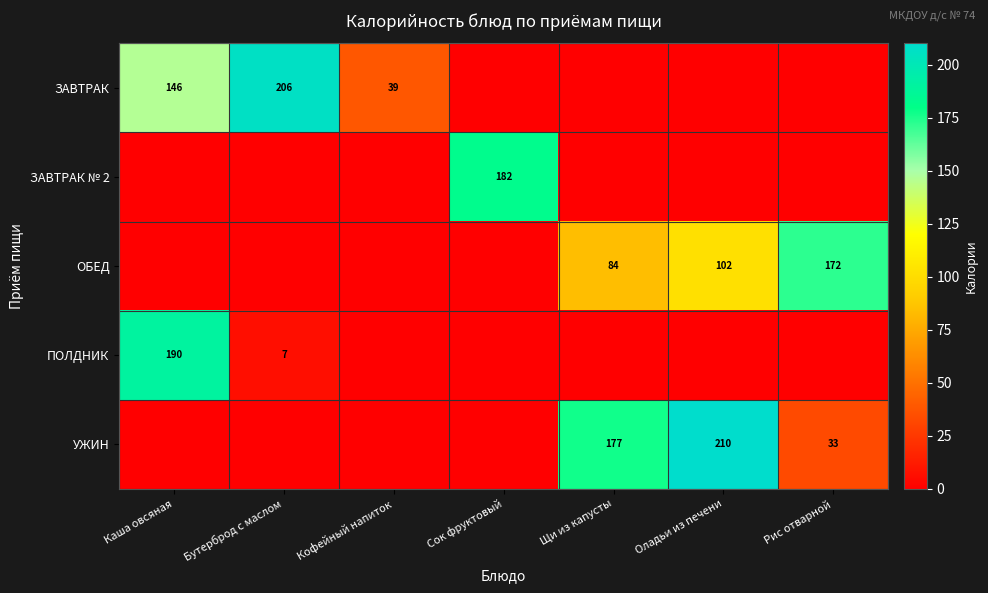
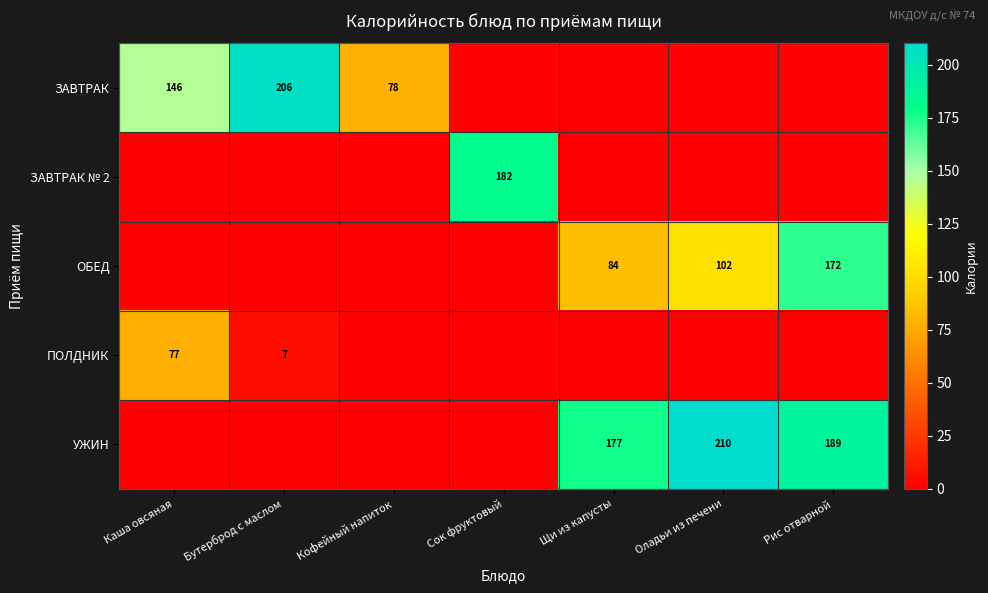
ЗАВТРАК, Кофейный напиток: 39 -> 78
ПОЛДНИК, Каша овсяная: 190 -> 77
УЖИН, Рис отварной: 33 -> 189
